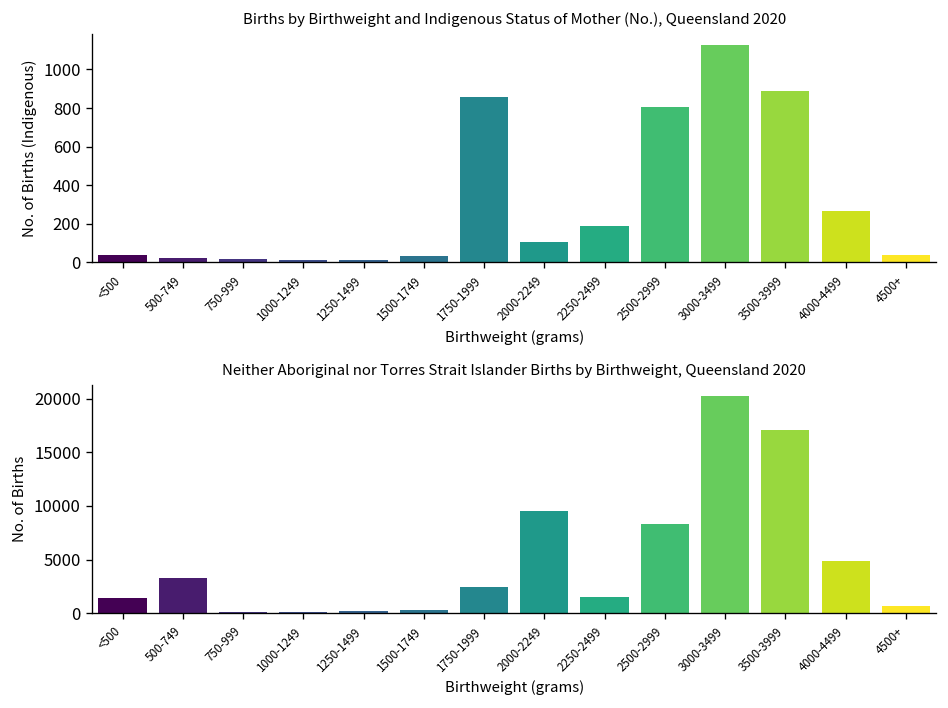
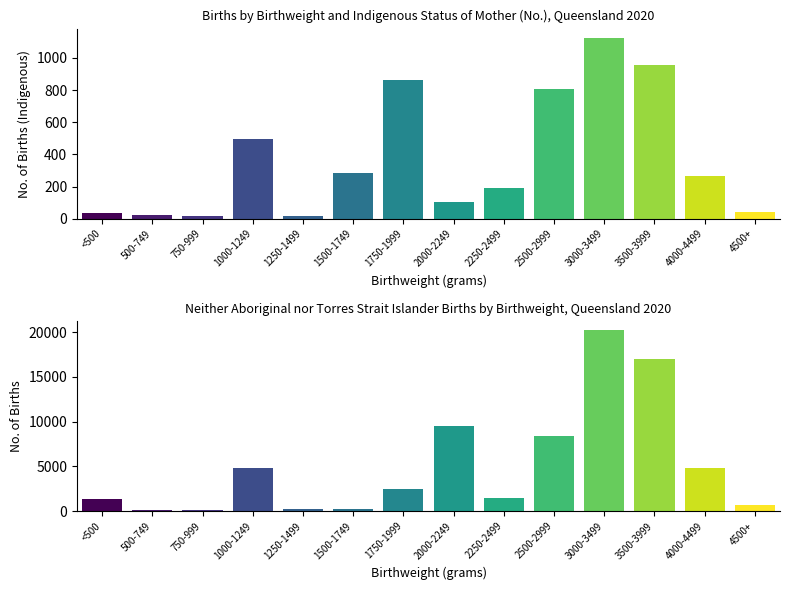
Births by Birthweight and Indigenous Status of Mother (No.), Queensland 2020, 1000-1249: 10 -> 500
Births by Birthweight and Indigenous Status of Mother (No.), Queensland 2020, 1500-1749: 30 -> 280
Births by Birthweight and Indigenous Status of Mother (No.), Queensland 2020, 3500-3999: 890 -> 950
Neither Aboriginal nor Torres Strait Islander Births by Birthweight, Queensland 2020, 500-749: 3000 -> 0
Neither Aboriginal nor Torres Strait Islander Births by Birthweight, Queensland 2020, 1000-1249: 0 -> 5000
